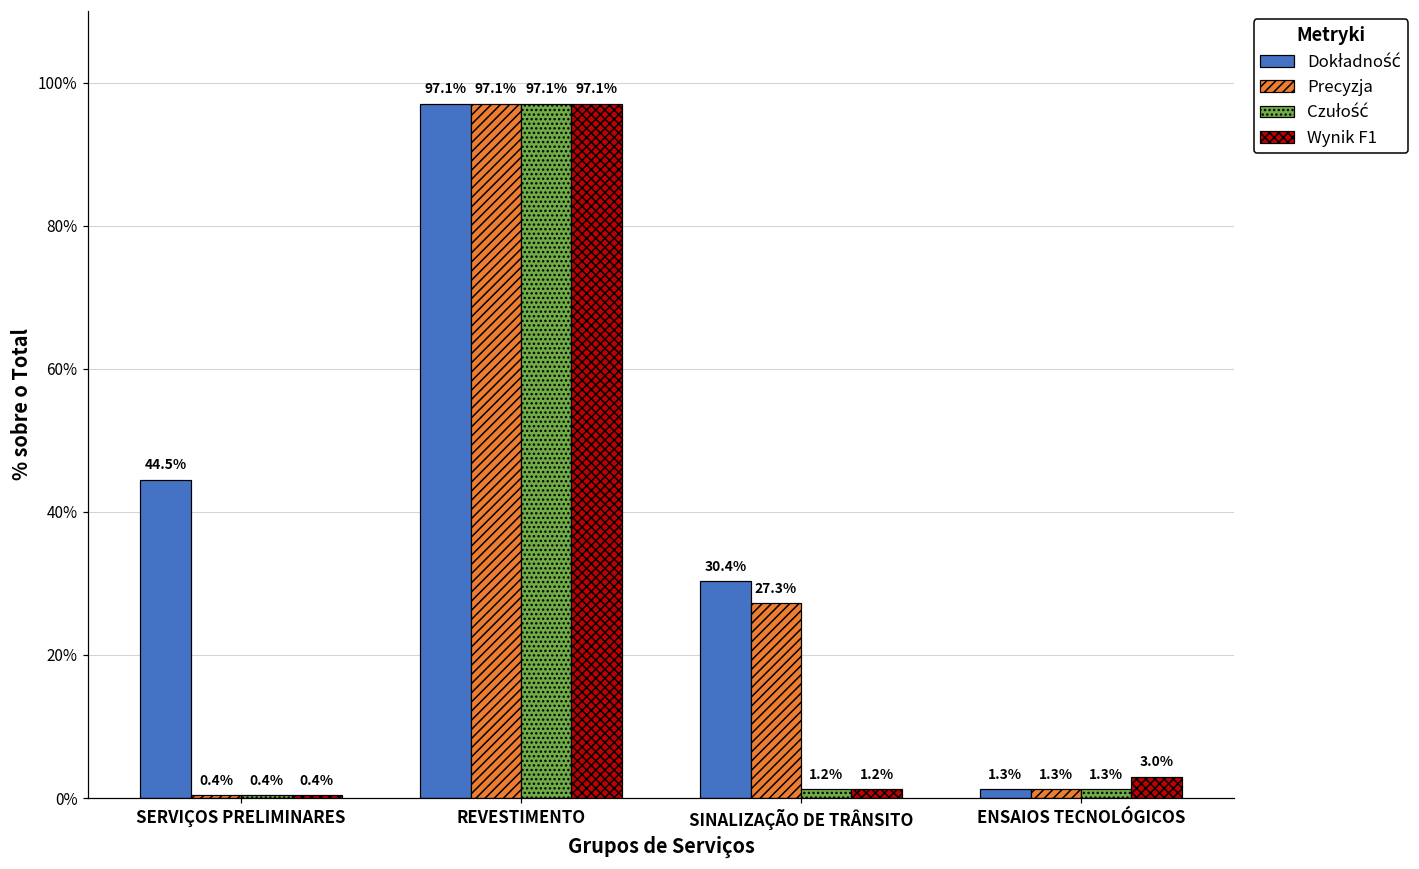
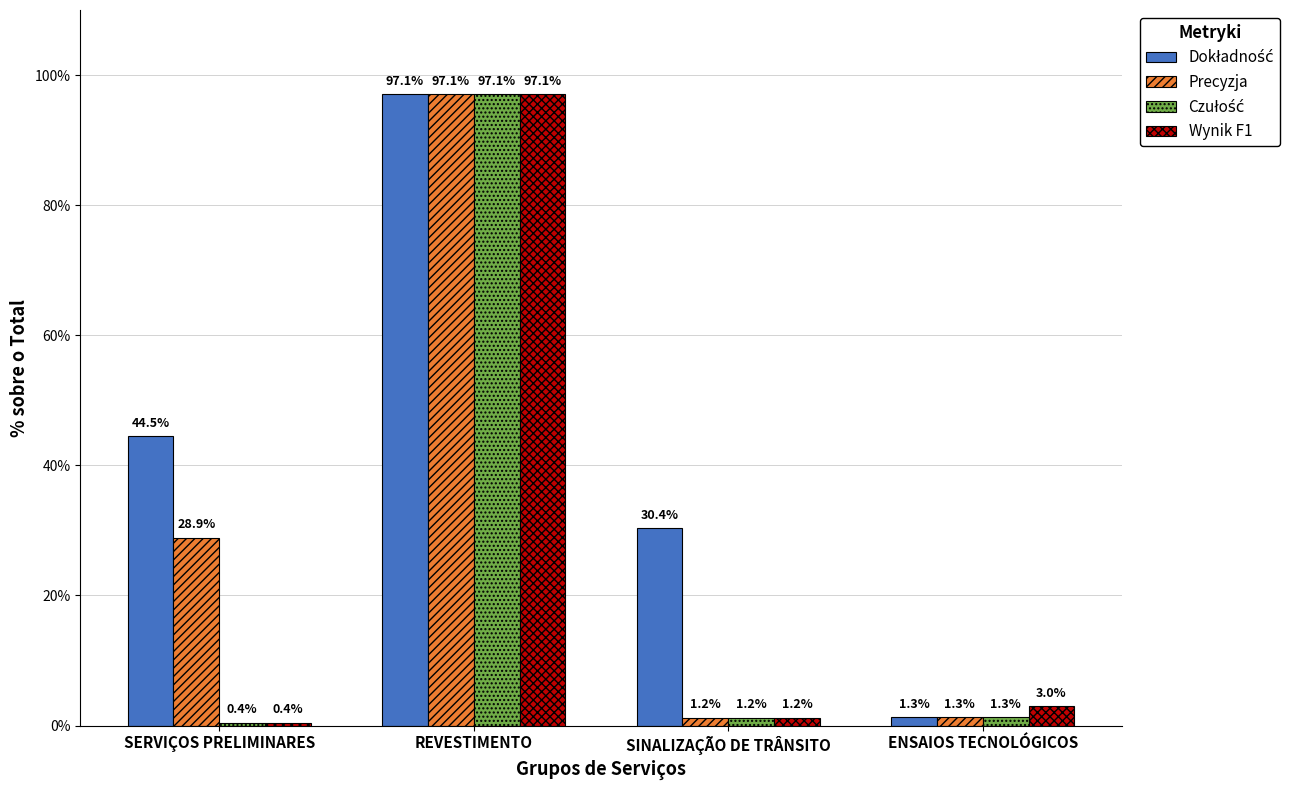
Precyzja, SERVIÇOS PRELIMINARES: 0.4% -> 28.9%
Precyzja, SINALIZAÇÃO DE TRÂNSITO: 27.3% -> 1.2%
